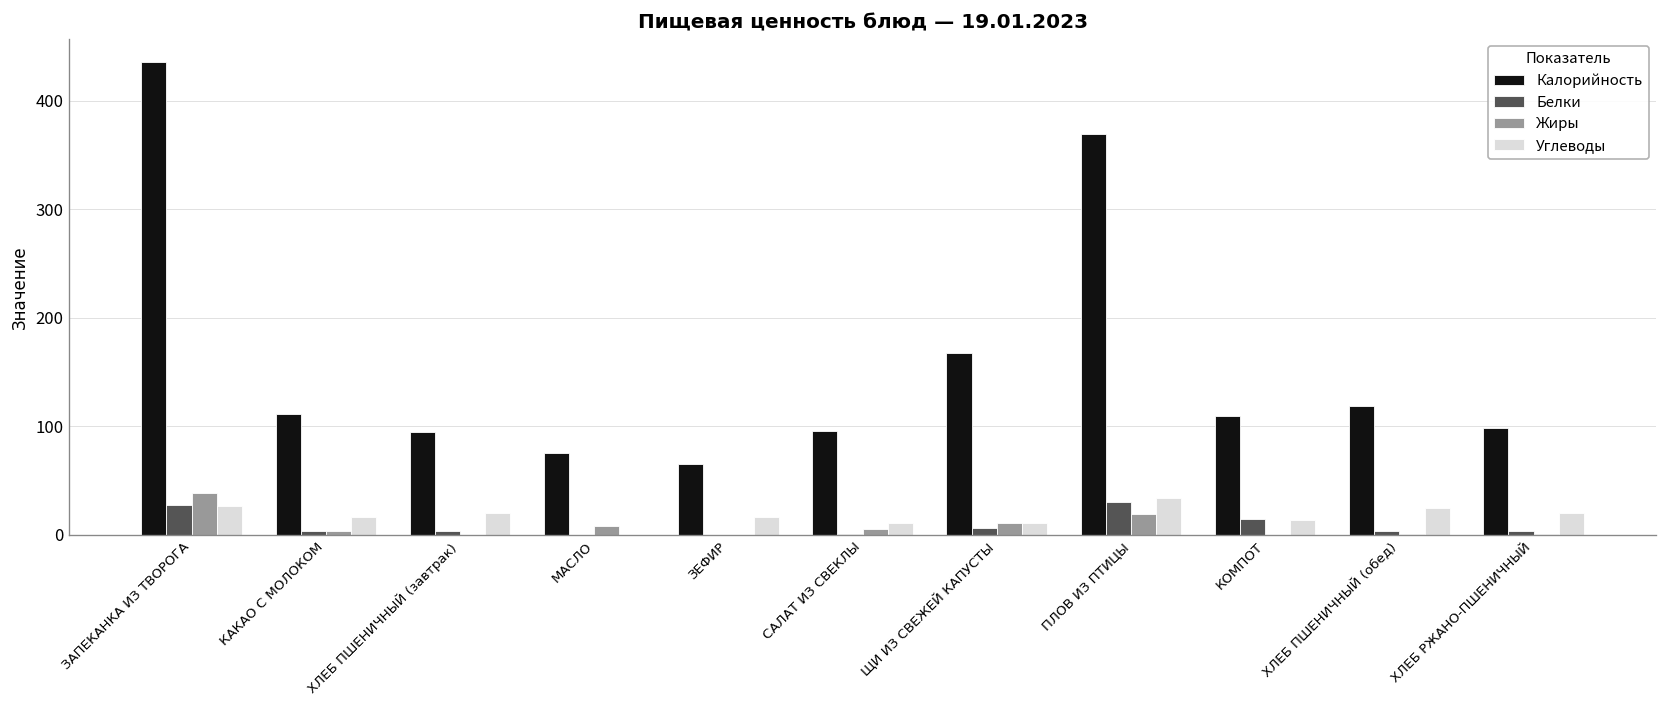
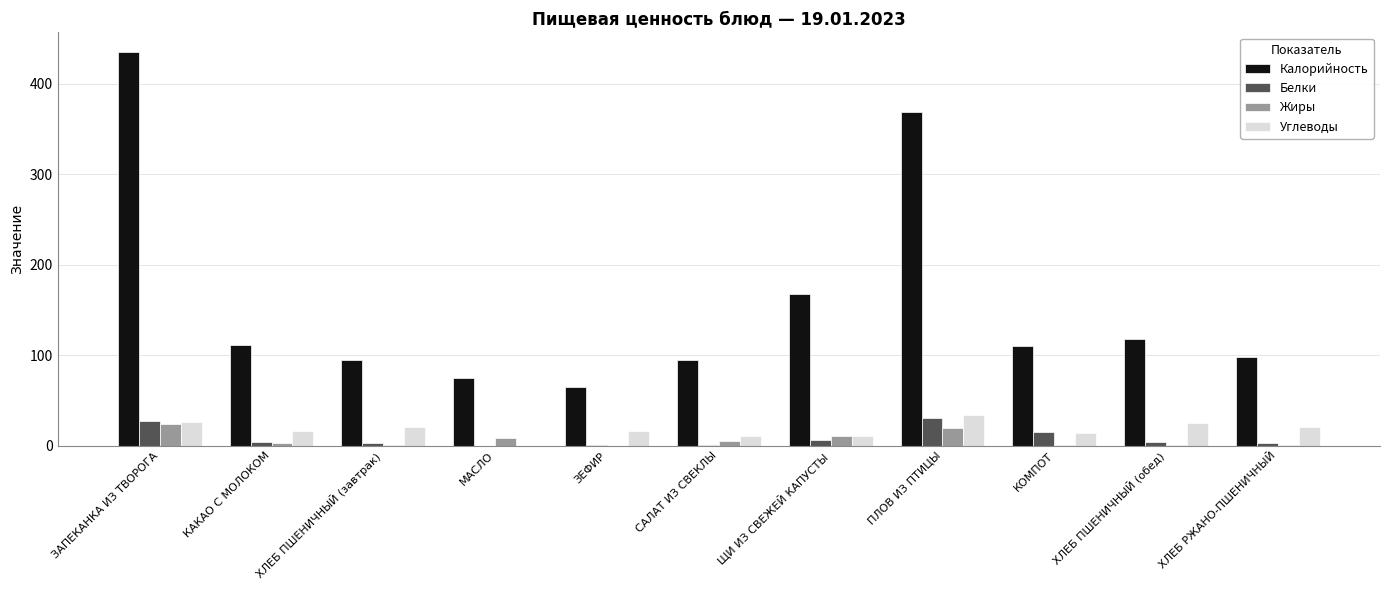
Жиры, ЗАПЕКАНКА ИЗ ТВОРОГА: 40 -> 20
